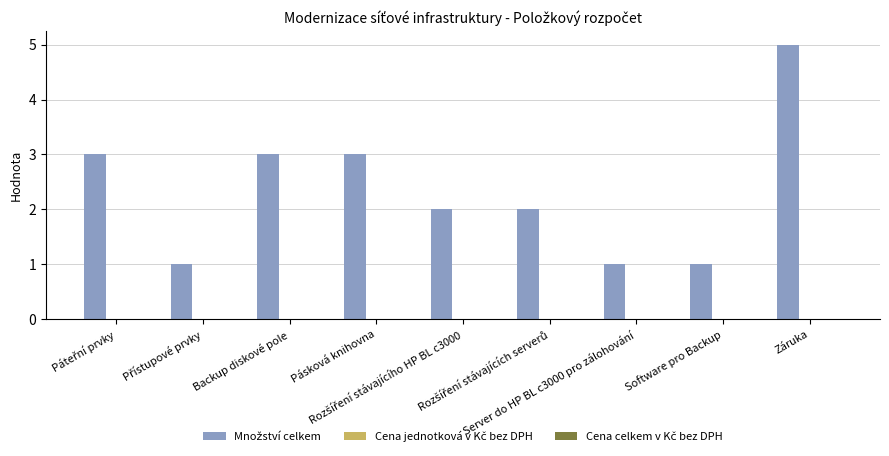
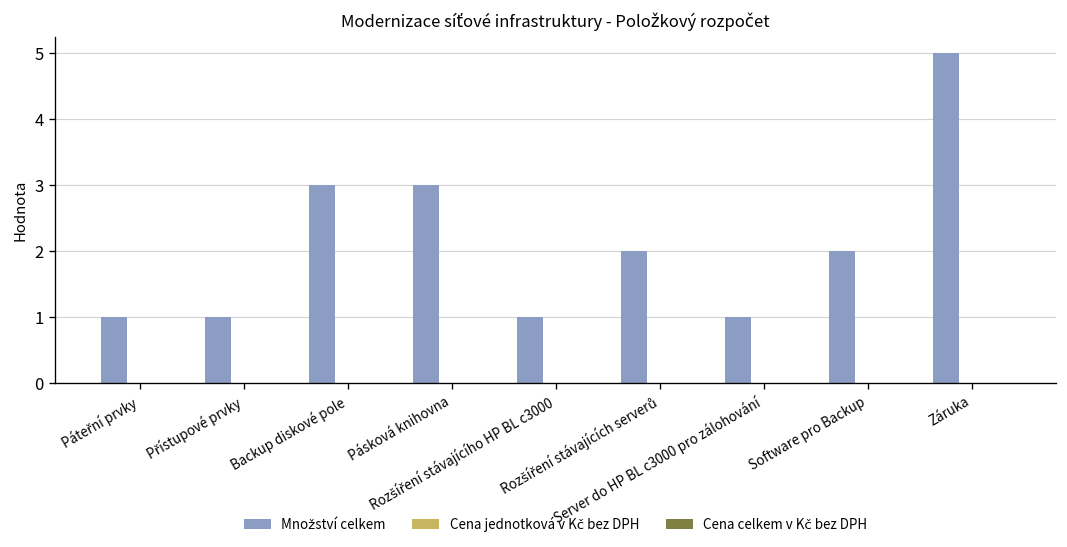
Množství celkem, Páteřní prvky: 3 -> 1
Množství celkem, Rozšíření stávajícího HP BL c3000: 2 -> 1
Množství celkem, Software pro Backup: 1 -> 2
